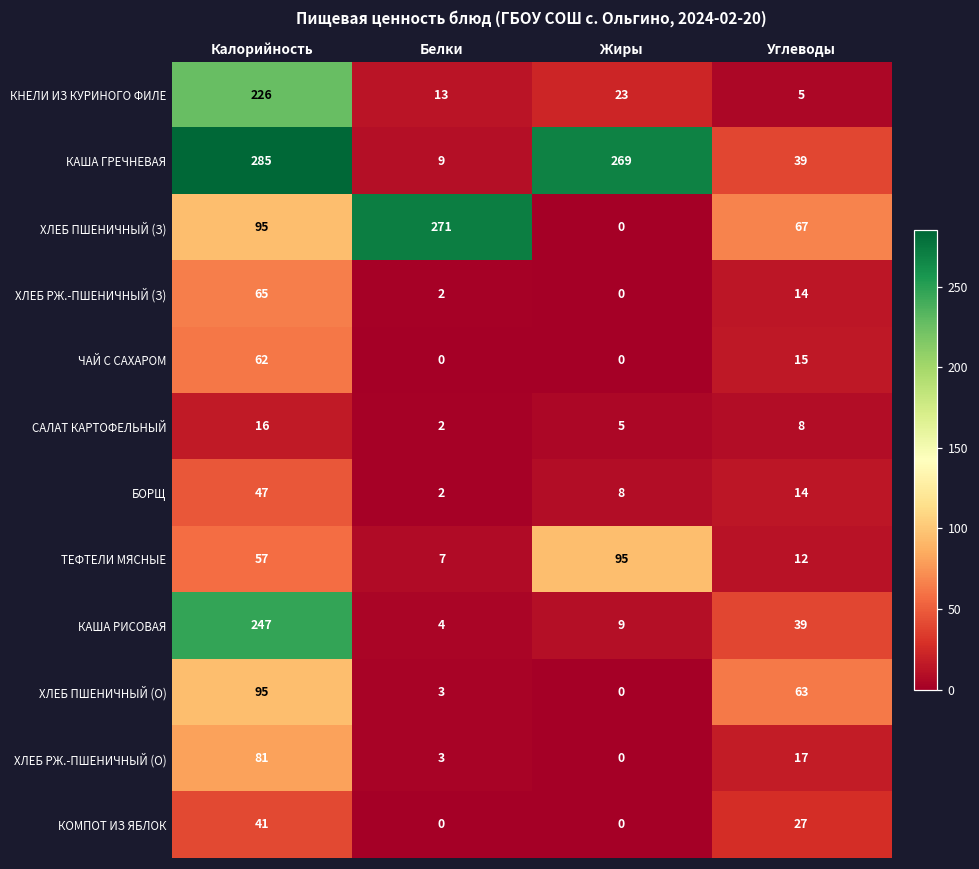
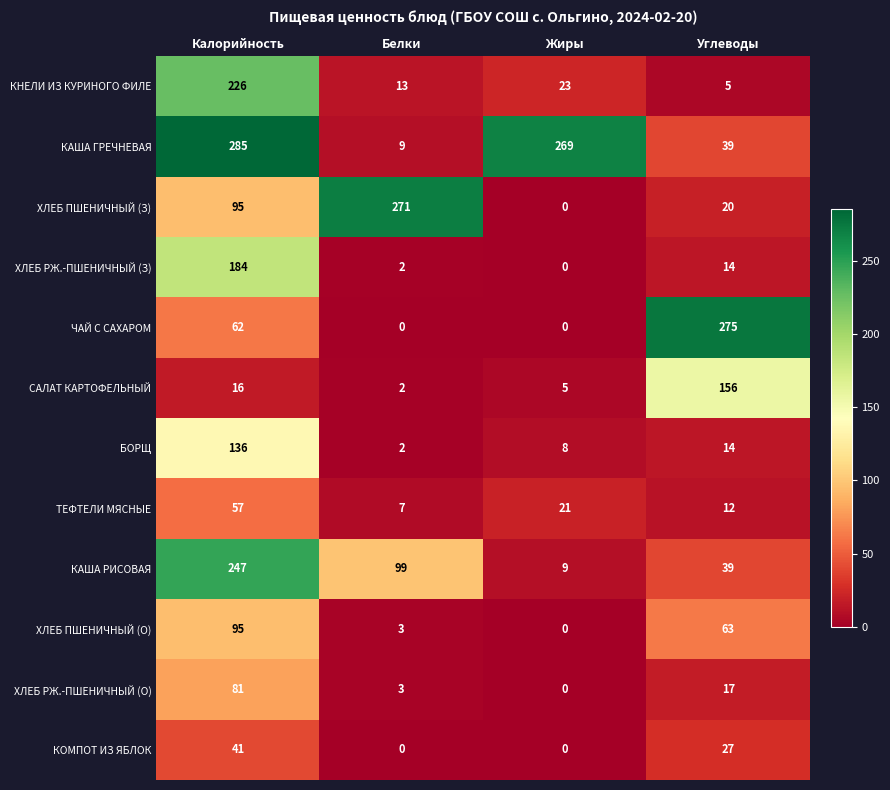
ХЛЕБ ПШЕНИЧНЫЙ (З), Углеводы: 67 -> 20
ХЛЕБ РЖ.-ПШЕНИЧНЫЙ (З), Калорийность: 65 -> 184
ЧАЙ С САХАРОМ, Углеводы: 15 -> 275
САЛАТ КАРТОФЕЛЬНЫЙ, Углеводы: 8 -> 156
БОРЩ, Калорийность: 47 -> 136
ТЕФТЕЛИ МЯСНЫЕ, Жиры: 95 -> 21
КАША РИСОВАЯ, Белки: 4 -> 99
